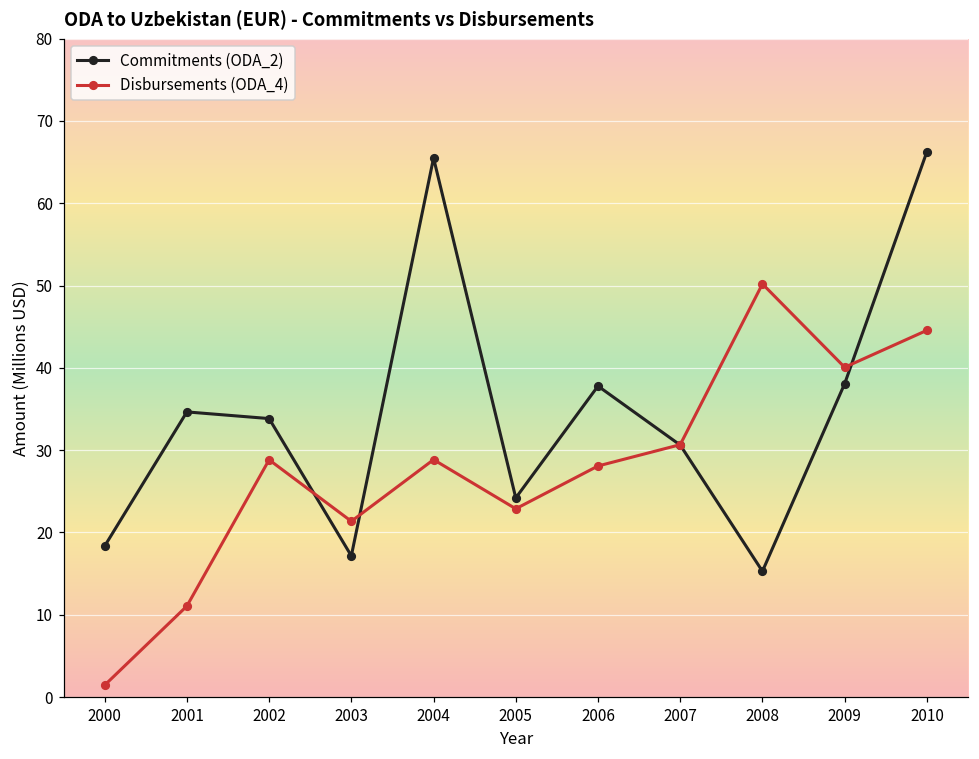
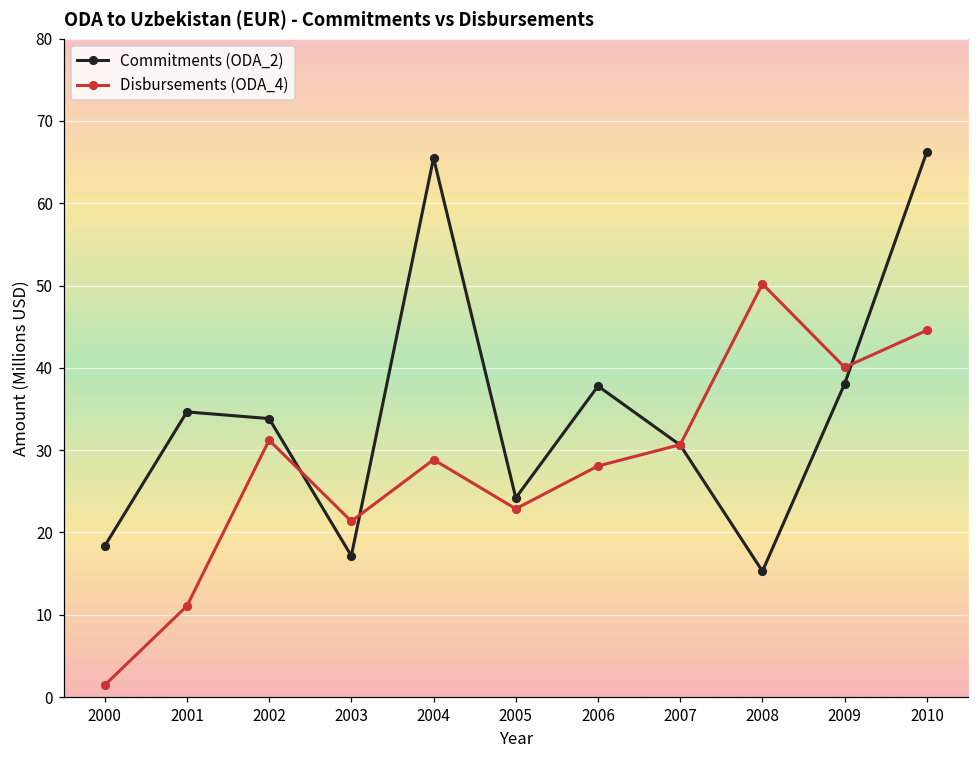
Disbursements (ODA_4), 2002: 29 -> 31
